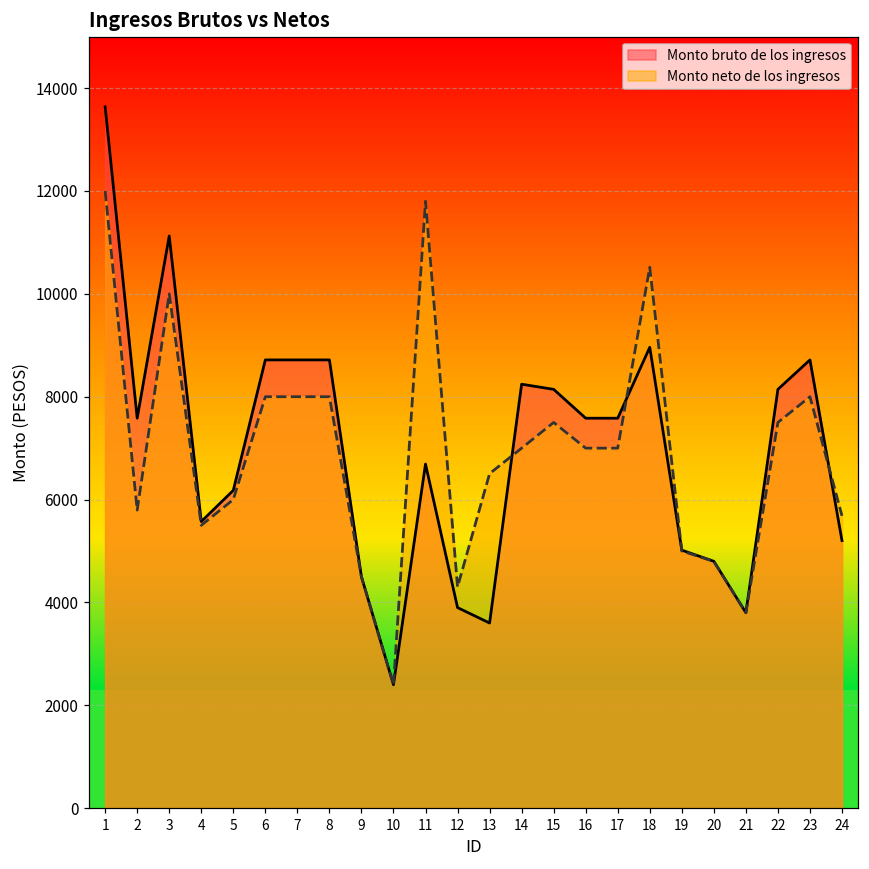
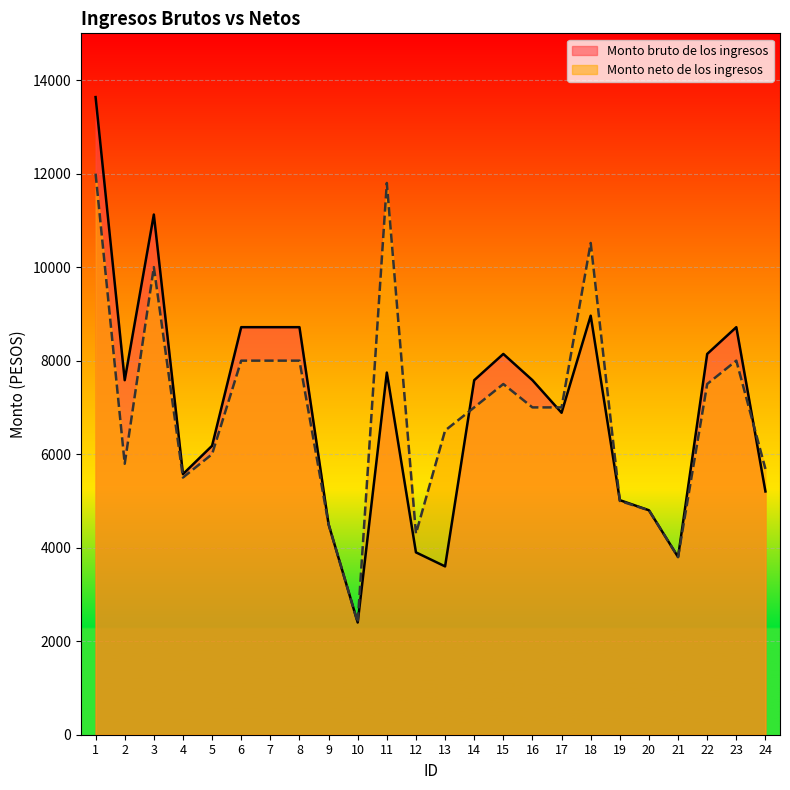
Monto bruto de los ingresos, 11: 6700 -> 7700
Monto bruto de los ingresos, 14: 8200 -> 7600
Monto bruto de los ingresos, 17: 7600 -> 6900
